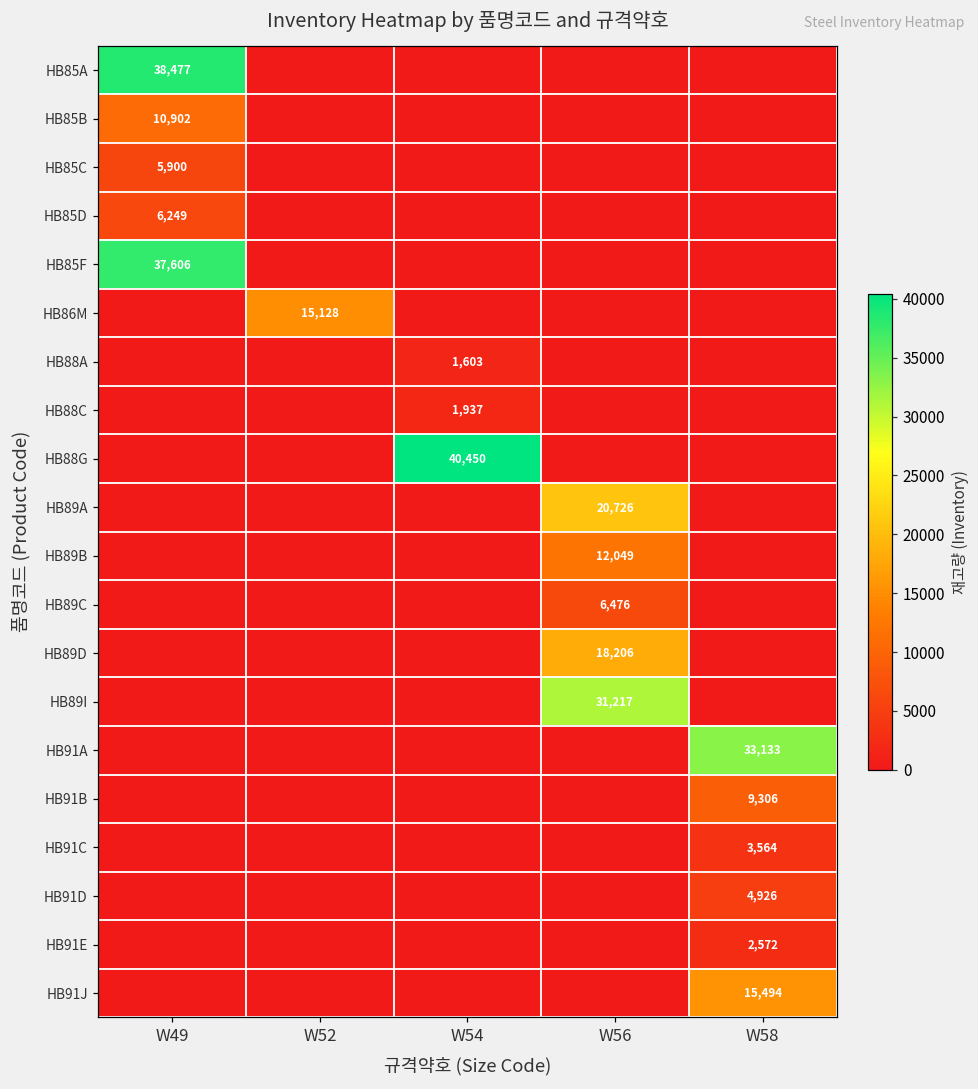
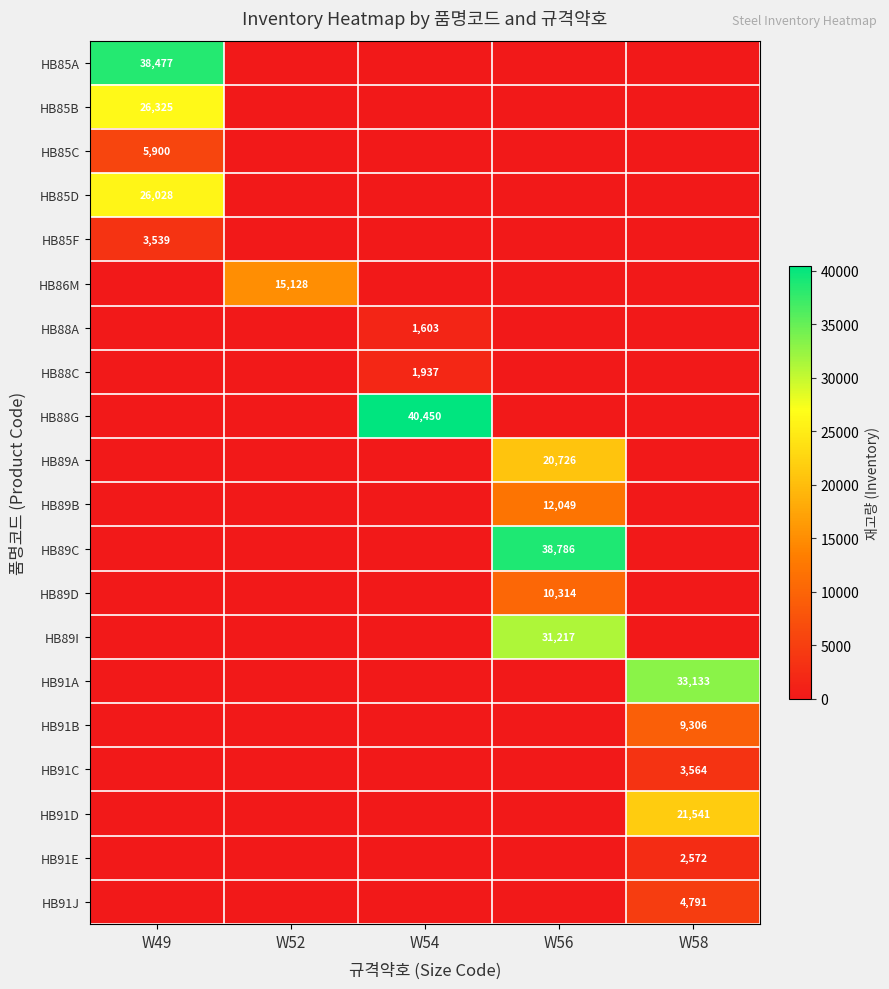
HB85B, W49: 10,902 -> 26,325
HB85D, W49: 6,249 -> 26,028
HB85F, W49: 37,606 -> 3,539
HB89C, W56: 6,476 -> 38,786
HB89D, W56: 18,206 -> 10,314
HB91D, W58: 4,926 -> 21,541
HB91J, W58: 15,494 -> 4,791
